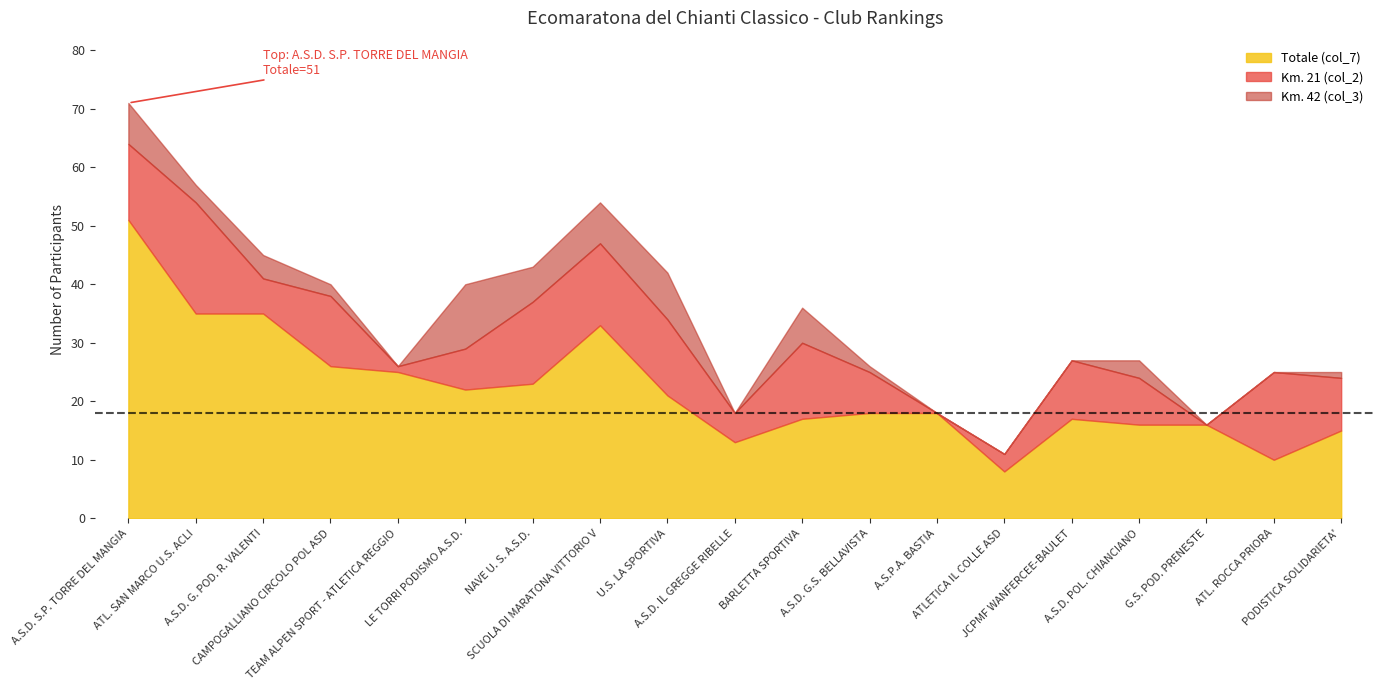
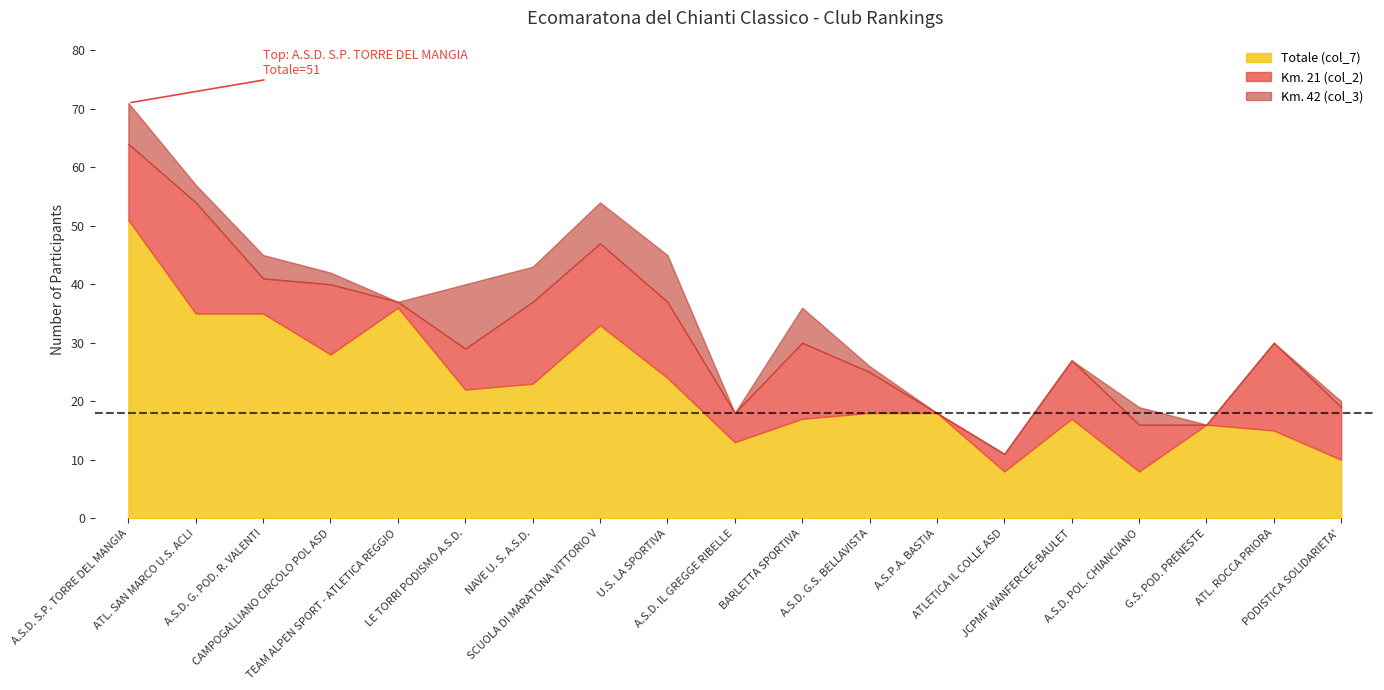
Totale (col_7), CAMPOGALLIANO CIRCOLO POL ASD: 26 -> 28
Totale (col_7), TEAM ALPEN SPORT - ATLETICA REGGIO: 25 -> 36
Totale (col_7), U.S. LA SPORTIVA: 21 -> 24
Totale (col_7), A.S.D. POL. CHIANCIANO: 16 -> 8
Totale (col_7), ATL. ROCCA PRIORA: 10 -> 15
Totale (col_7), PODISTICA SOLIDARIETA': 15 -> 10
